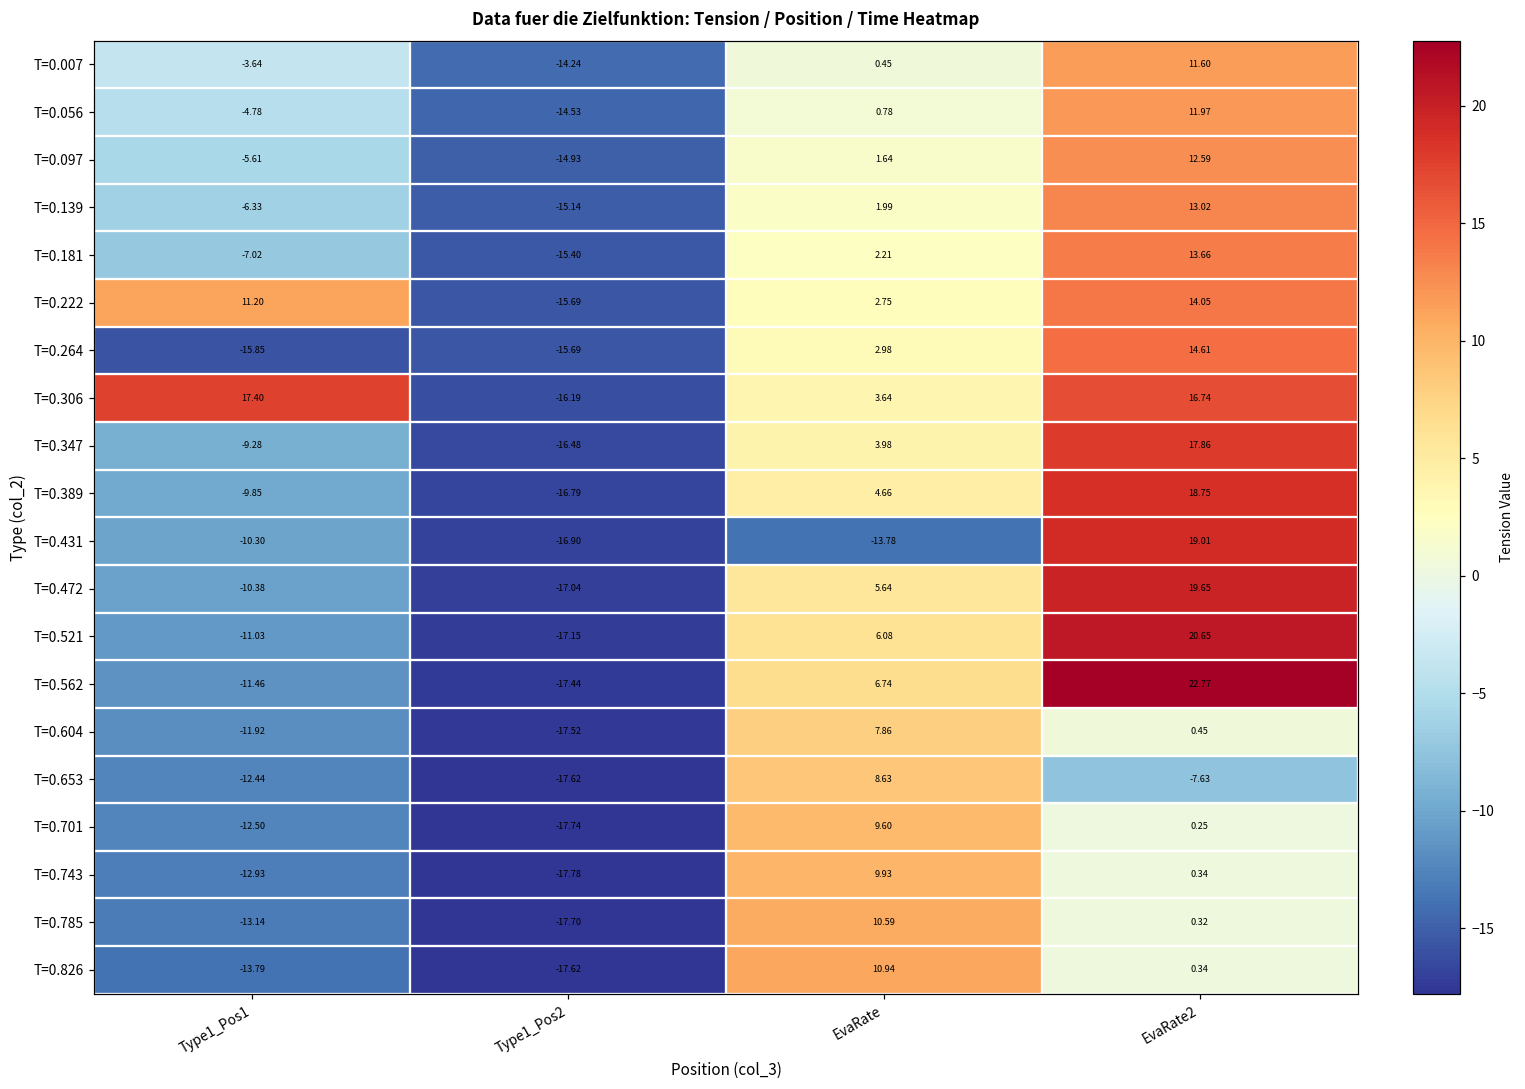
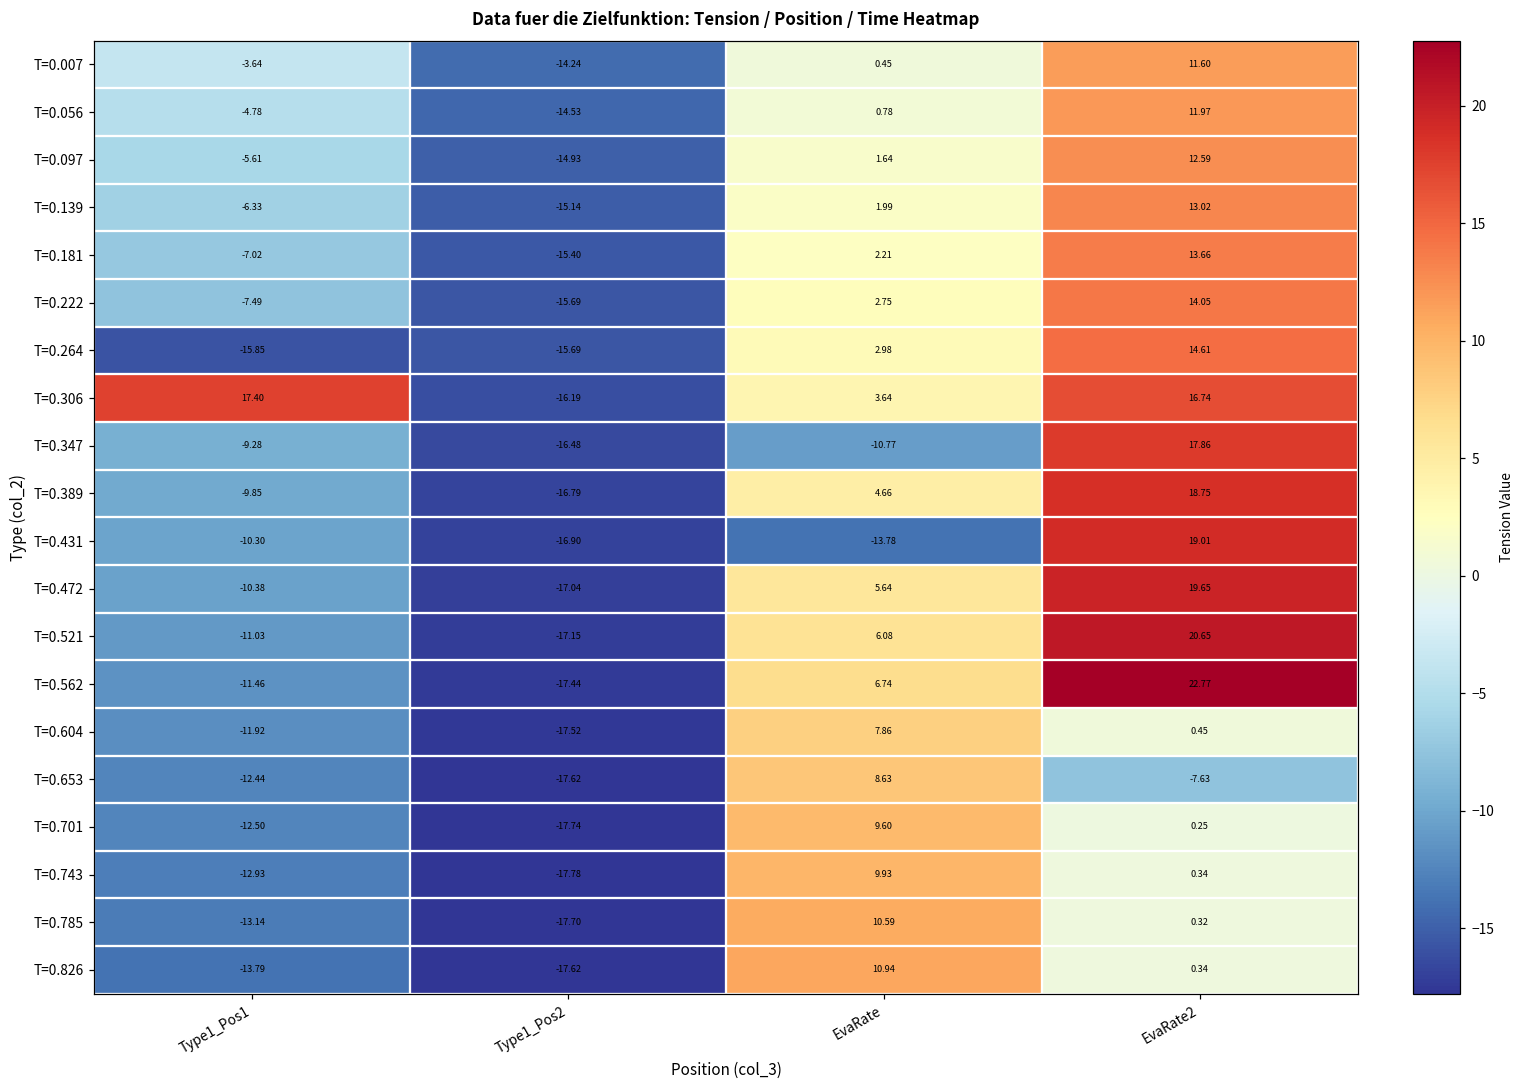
T=0.222, Type1_Pos1: 11.20 -> -7.49
T=0.347, EvaRate: 3.98 -> -10.77
